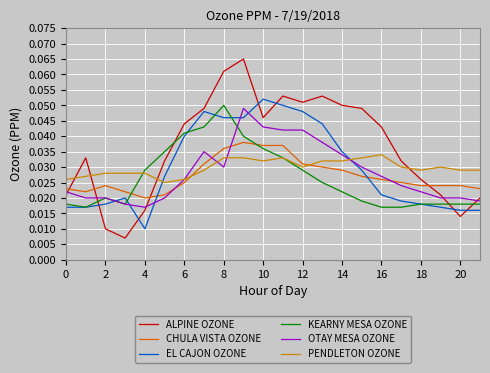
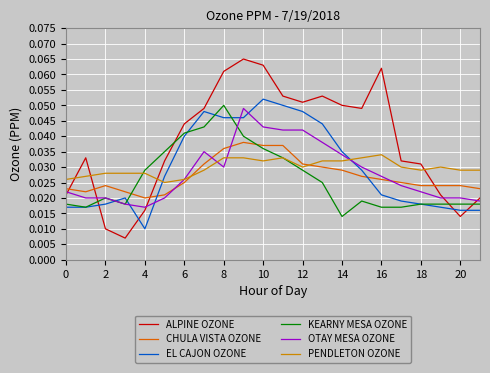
ALPINE OZONE, 10: 0.046 -> 0.063
KEARNY MESA OZONE, 14: 0.022 -> 0.014
ALPINE OZONE, 16: 0.043 -> 0.062
ALPINE OZONE, 18: 0.026 -> 0.031
